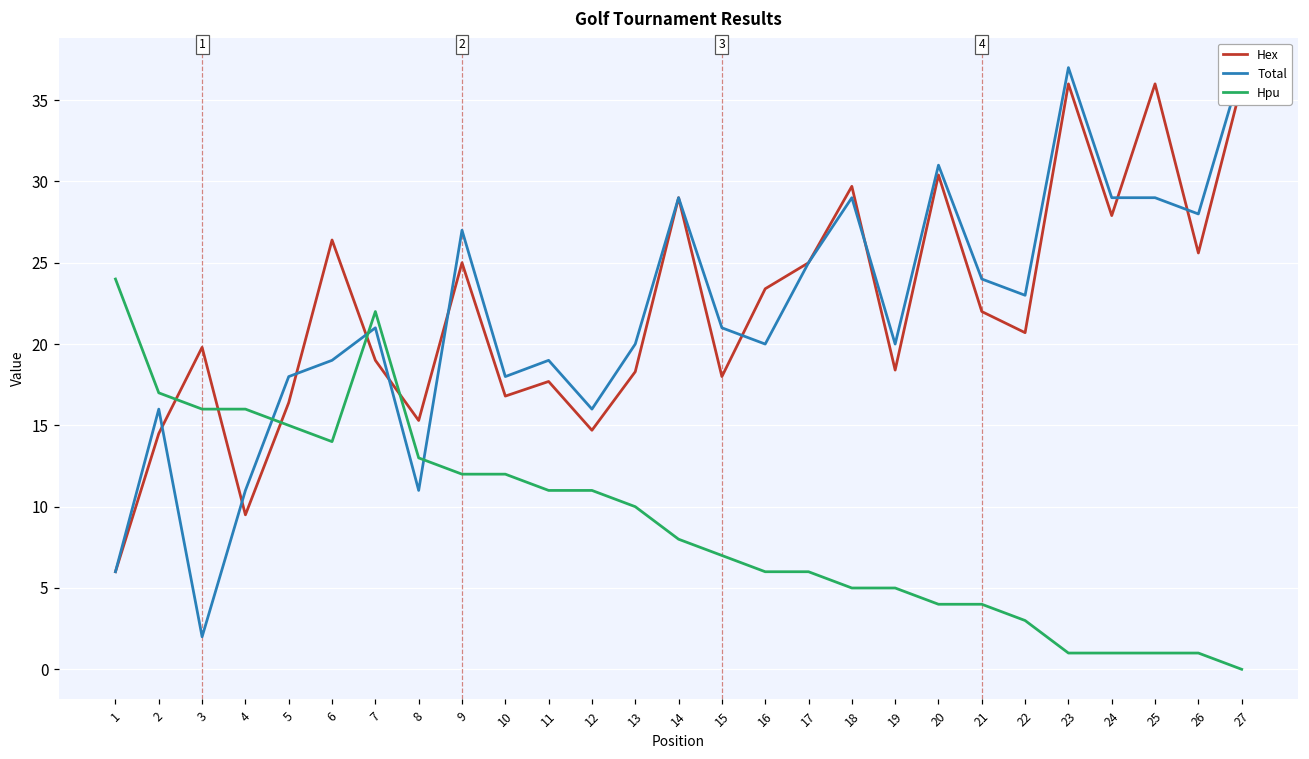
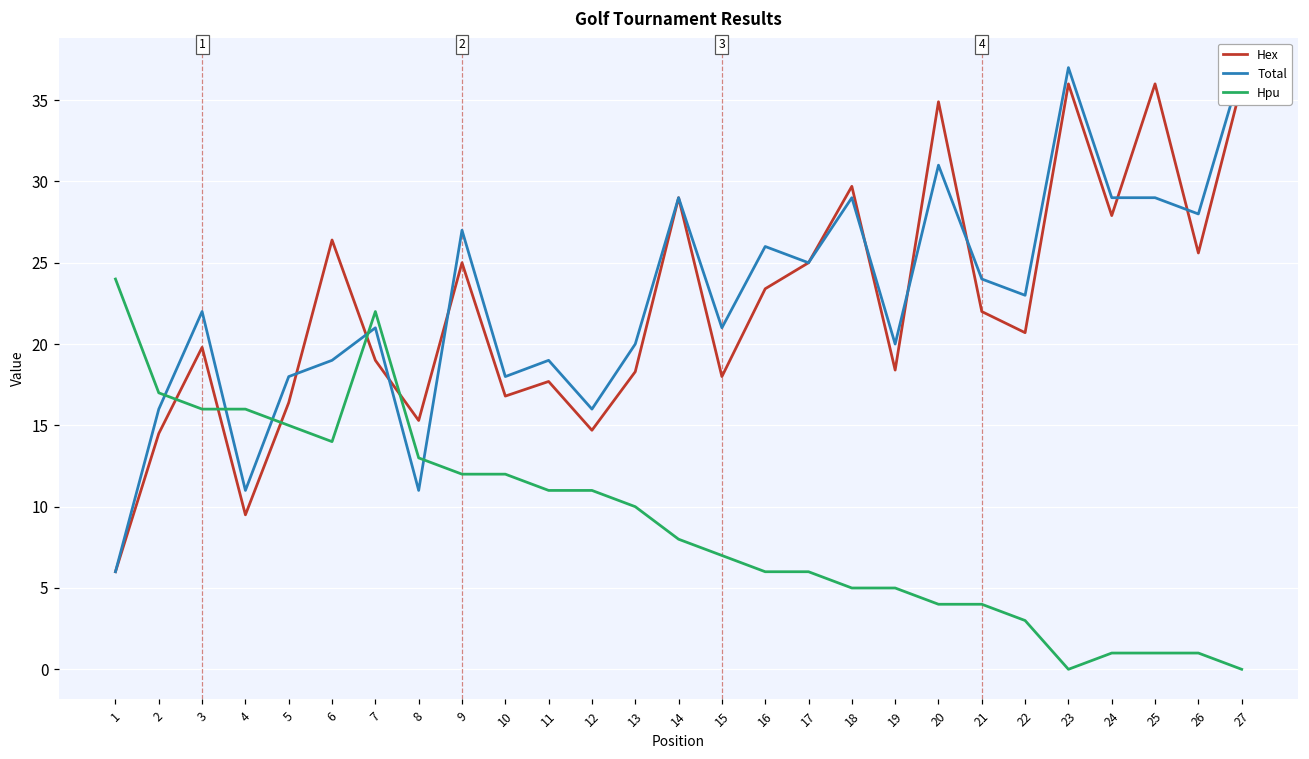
Total, 3: 2 -> 22
Total, 16: 20 -> 26
Hex, 20: 30.4 -> 34.9
Hpu, 23: 1 -> 0
